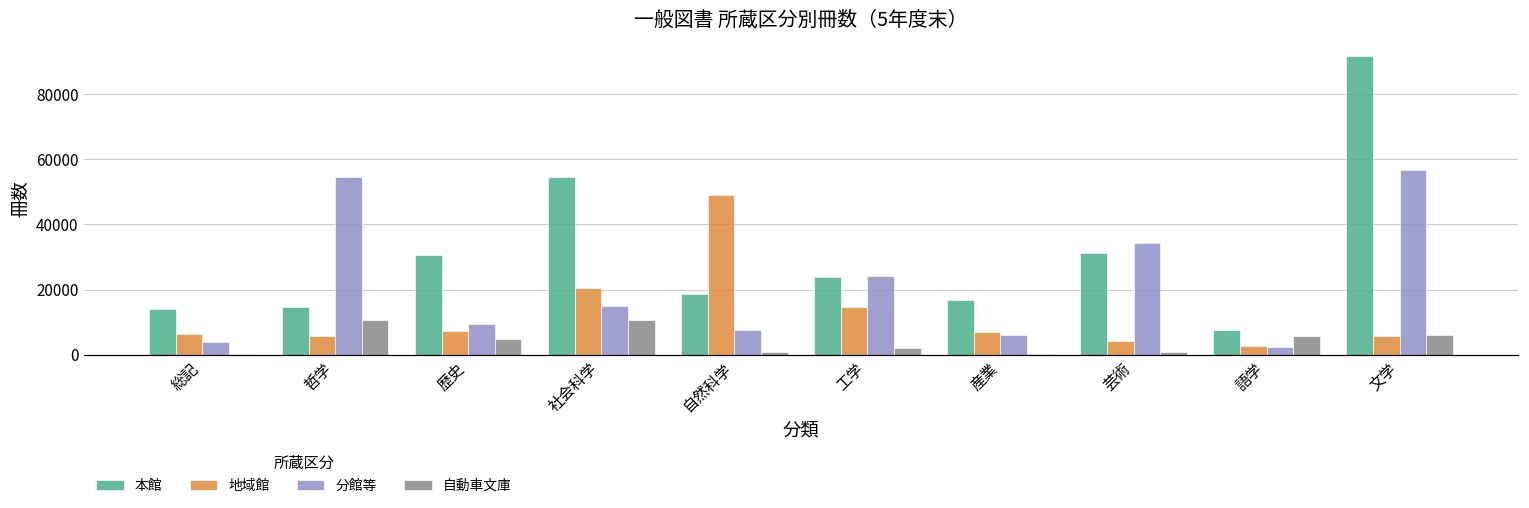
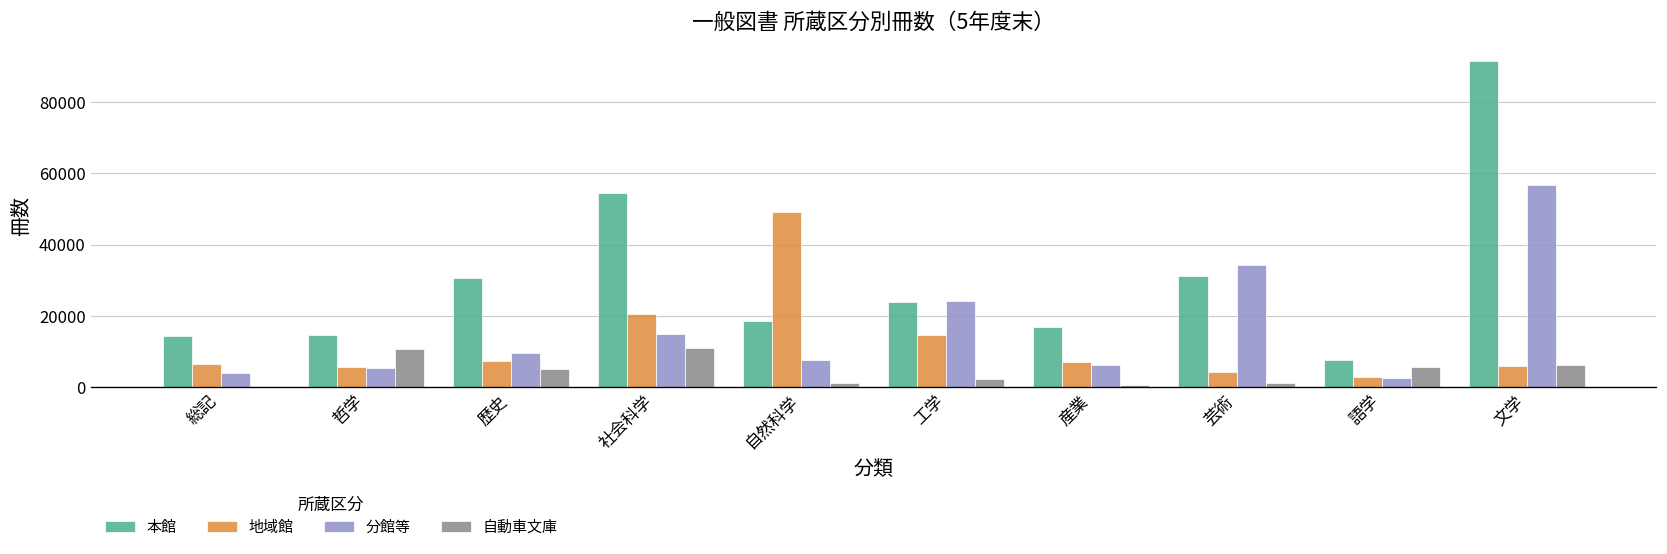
分館等, 哲学: 55000 -> 5000
